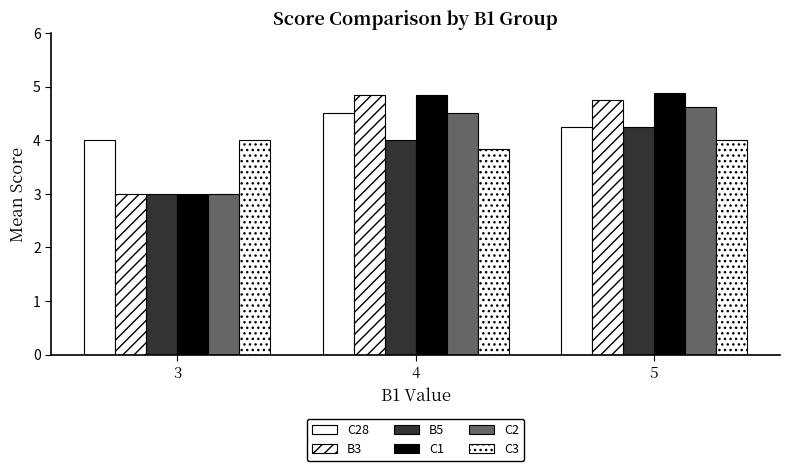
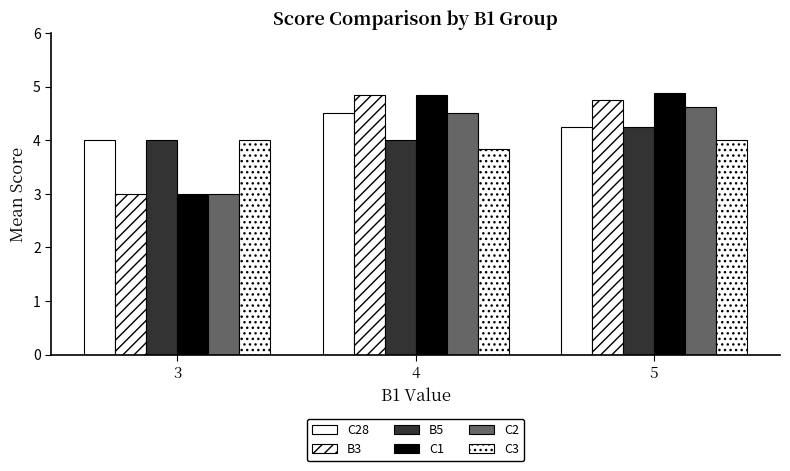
B5, 3: 3 -> 4
